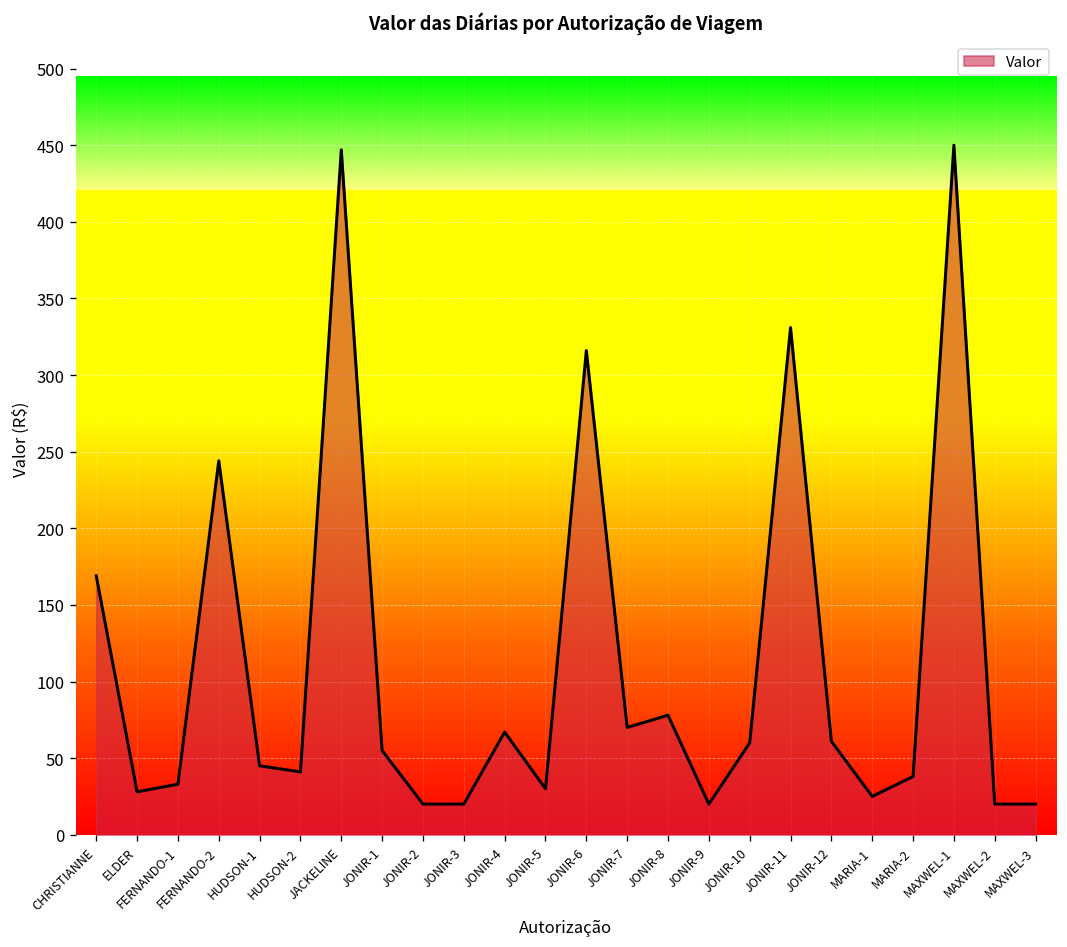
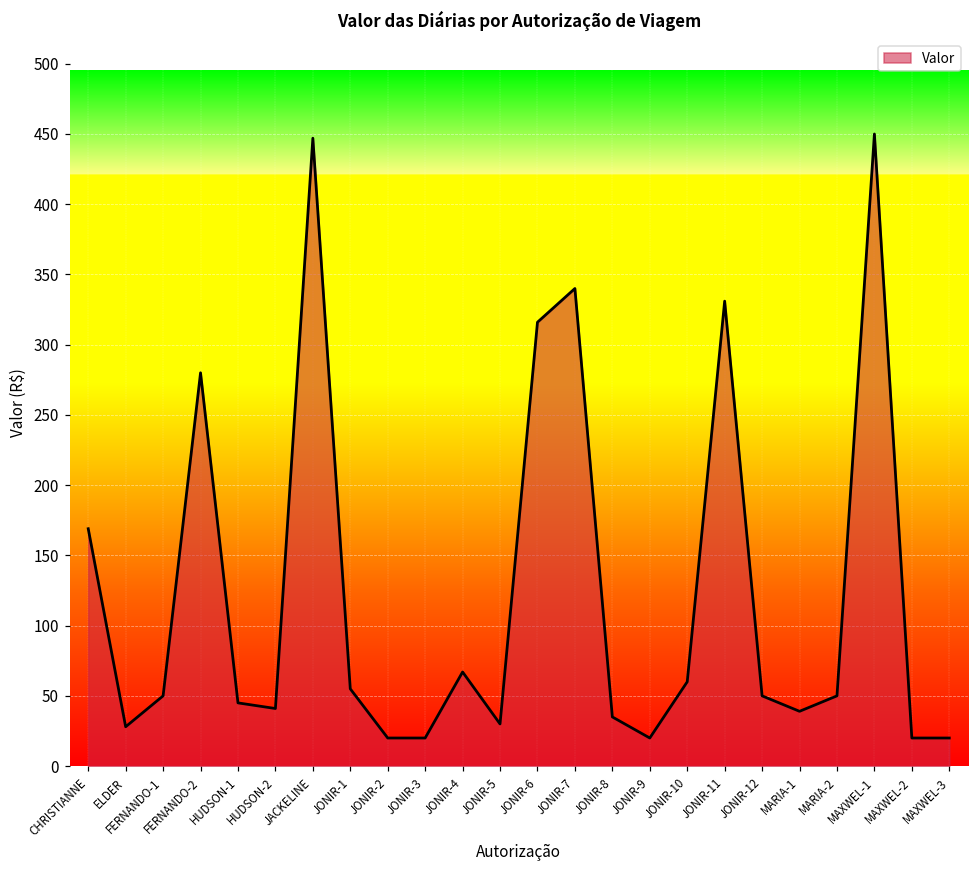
FERNANDO-1: 33 -> 50
FERNANDO-2: 244 -> 280
JONIR-7: 70 -> 340
JONIR-8: 78 -> 35
JONIR-12: 61 -> 50
MARIA-1: 25 -> 39
MARIA-2: 38 -> 50
